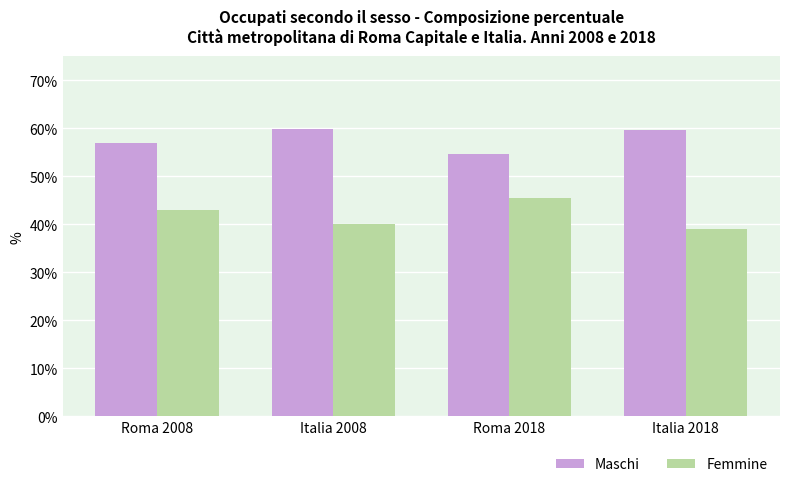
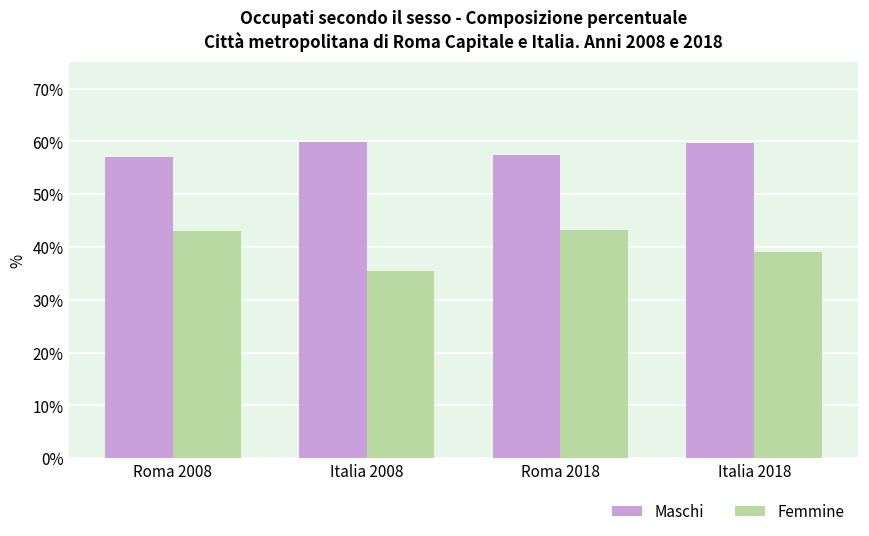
Femmine, Italia 2008: 40% -> 35%
Maschi, Roma 2018: 55% -> 57%
Femmine, Roma 2018: 45% -> 43%
